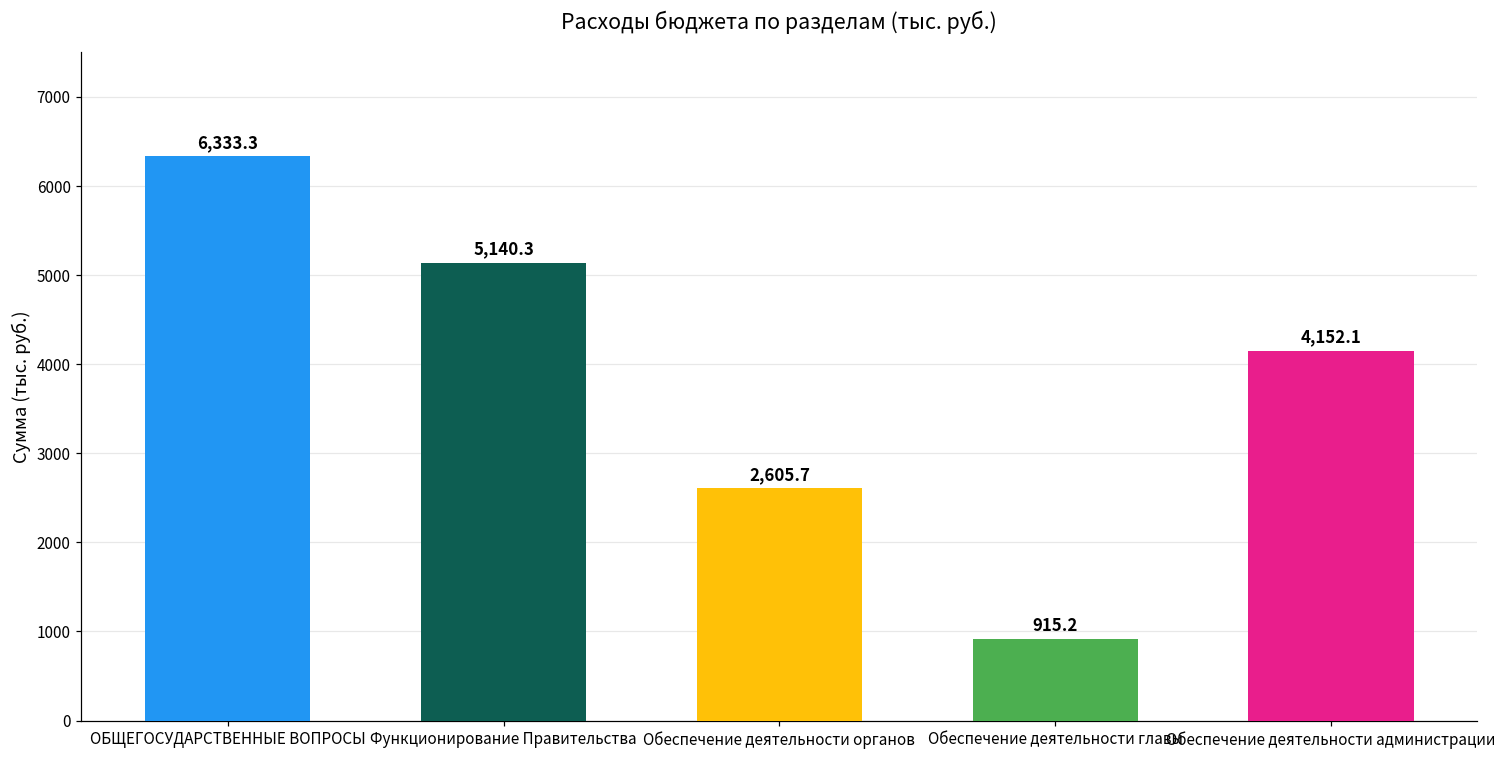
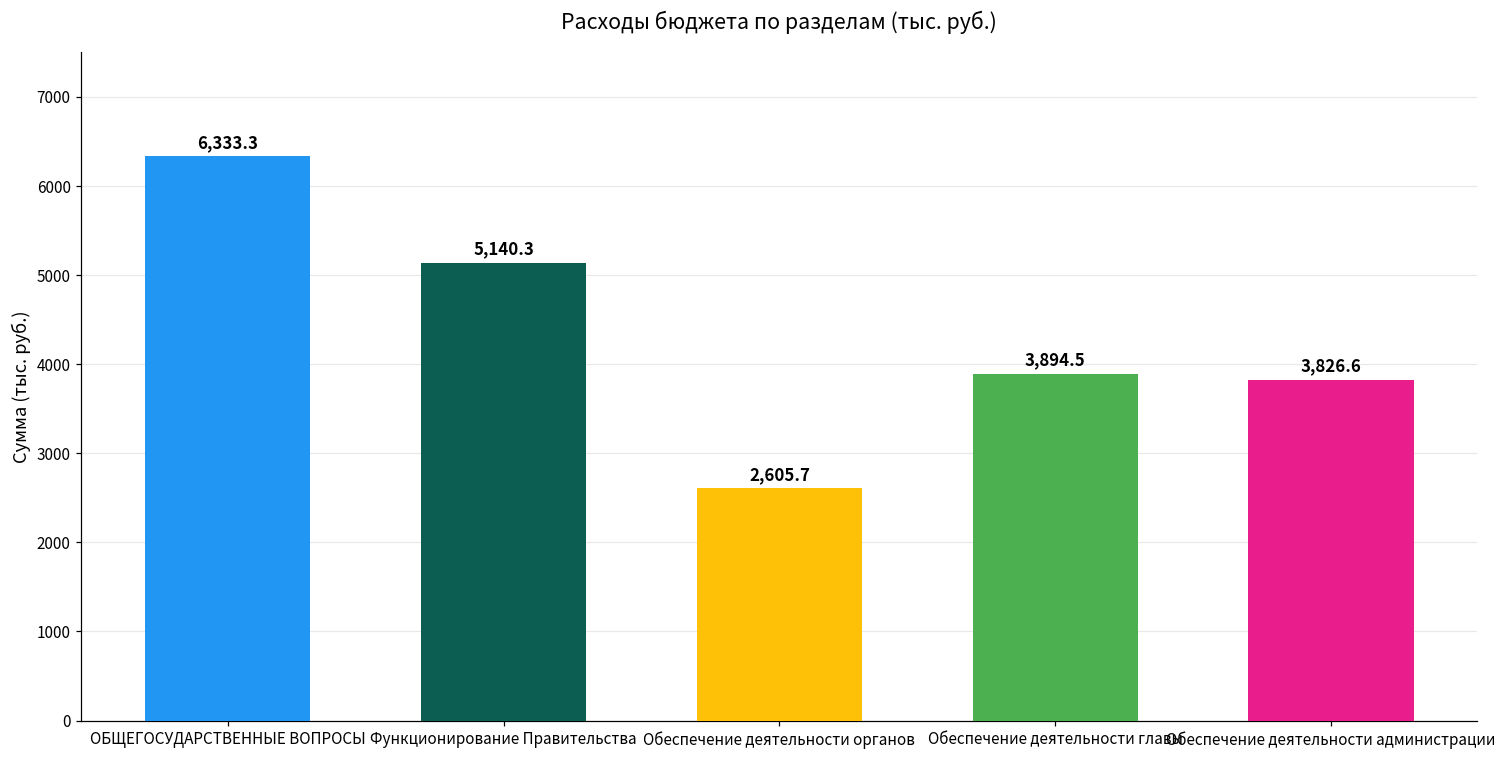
Обеспечение деятельности главы: 915.2 -> 3,894.5
Обеспечение деятельности администрации: 4,152.1 -> 3,826.6
